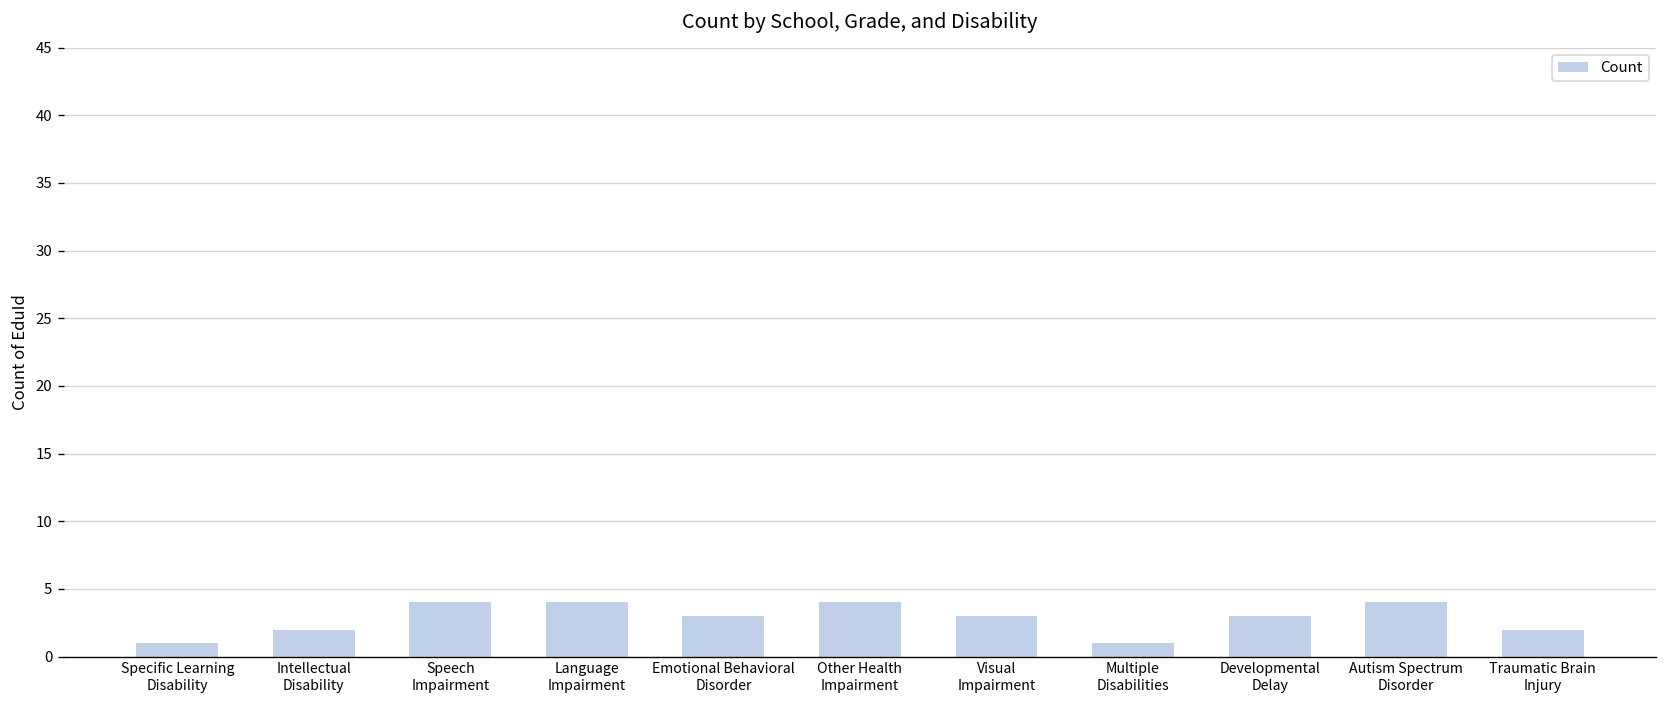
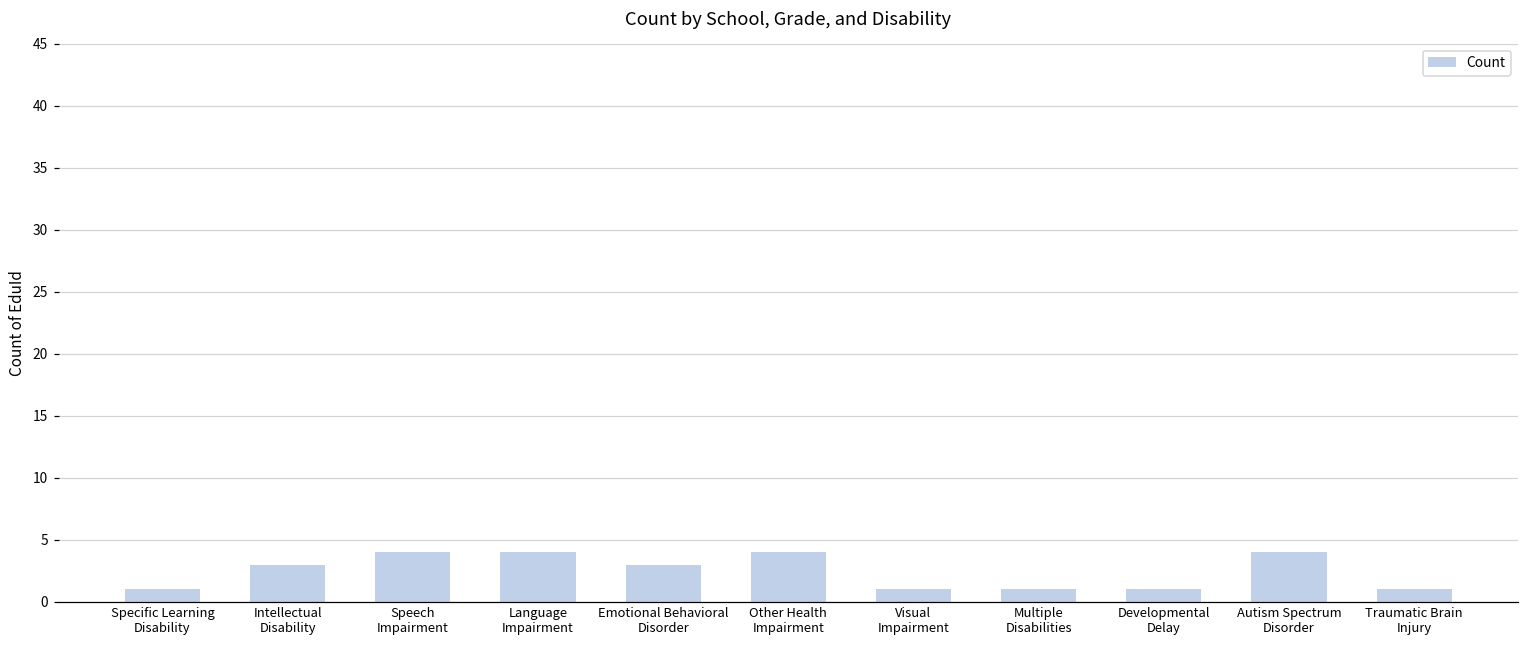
Intellectual Disability: 2 -> 3
Visual Impairment: 3 -> 1
Developmental Delay: 3 -> 1
Traumatic Brain Injury: 2 -> 1
